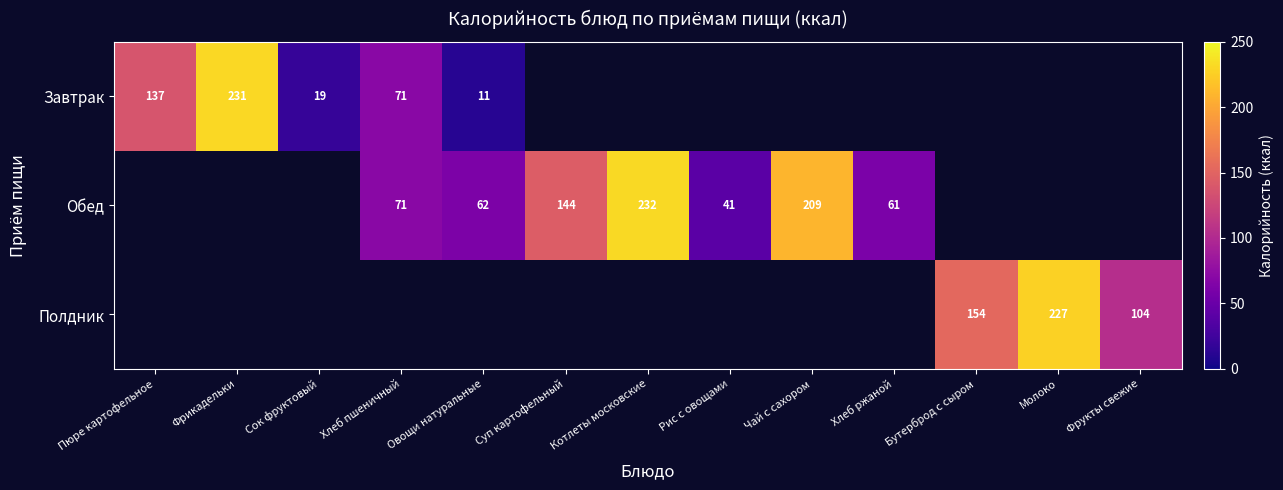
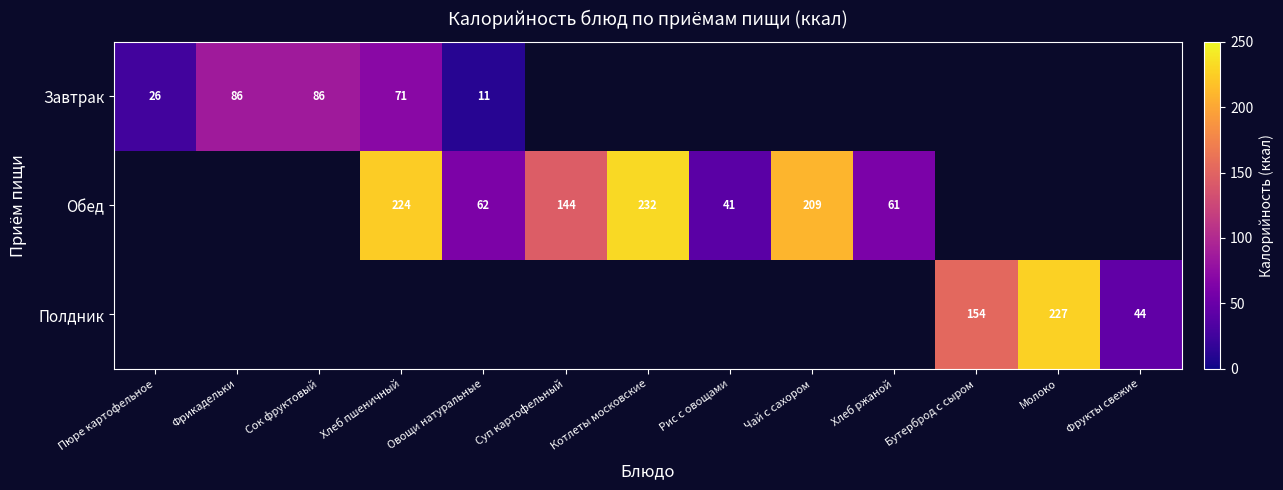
Завтрак, Пюре картофельное: 137 -> 26
Завтрак, Фрикадельки: 231 -> 86
Завтрак, Сок фруктовый: 19 -> 86
Обед, Хлеб пшеничный: 71 -> 224
Полдник, Фрукты свежие: 104 -> 44
